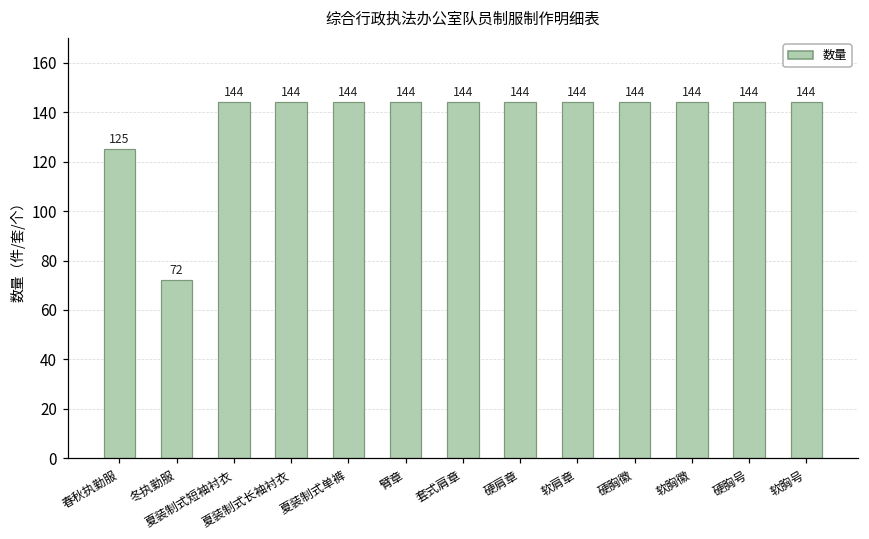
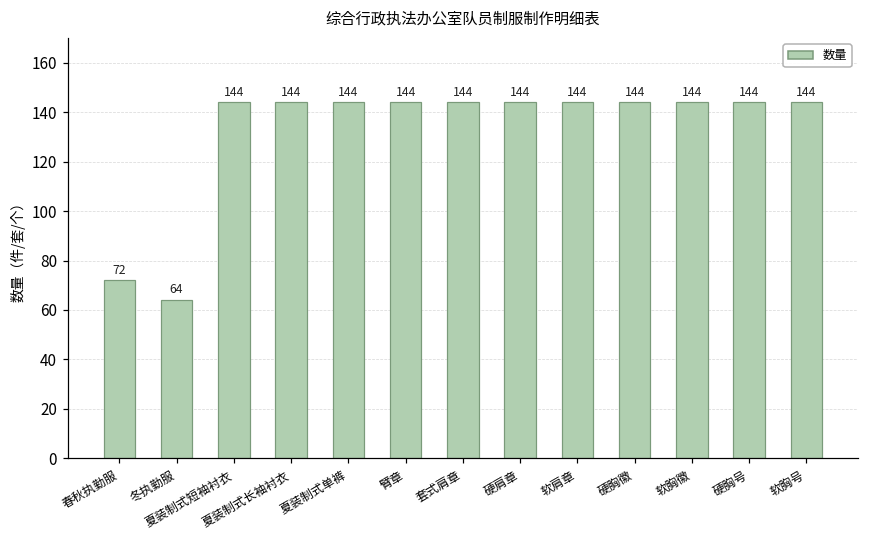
春秋执勤服: 125 -> 72
冬执勤服: 72 -> 64
